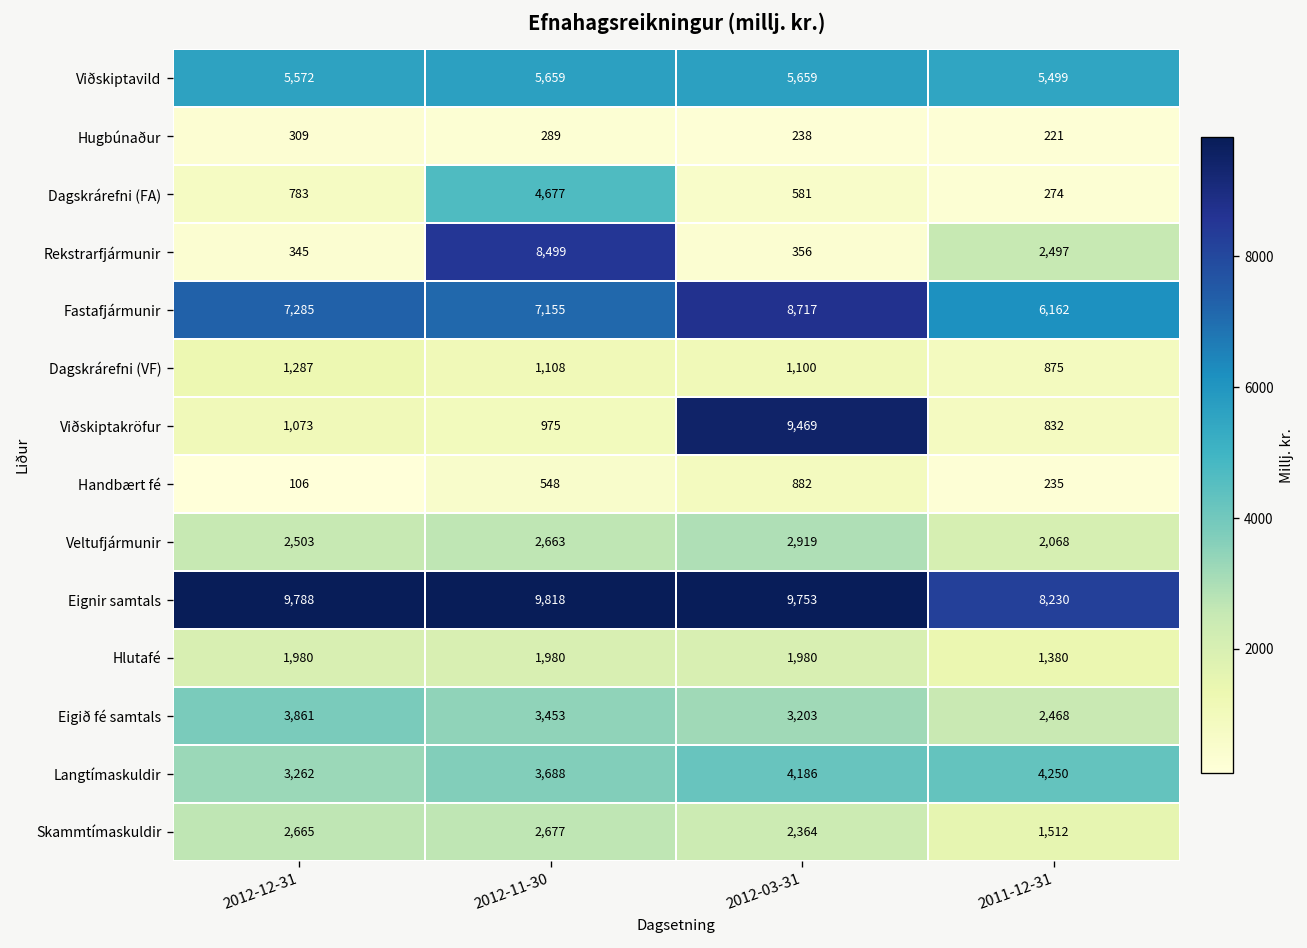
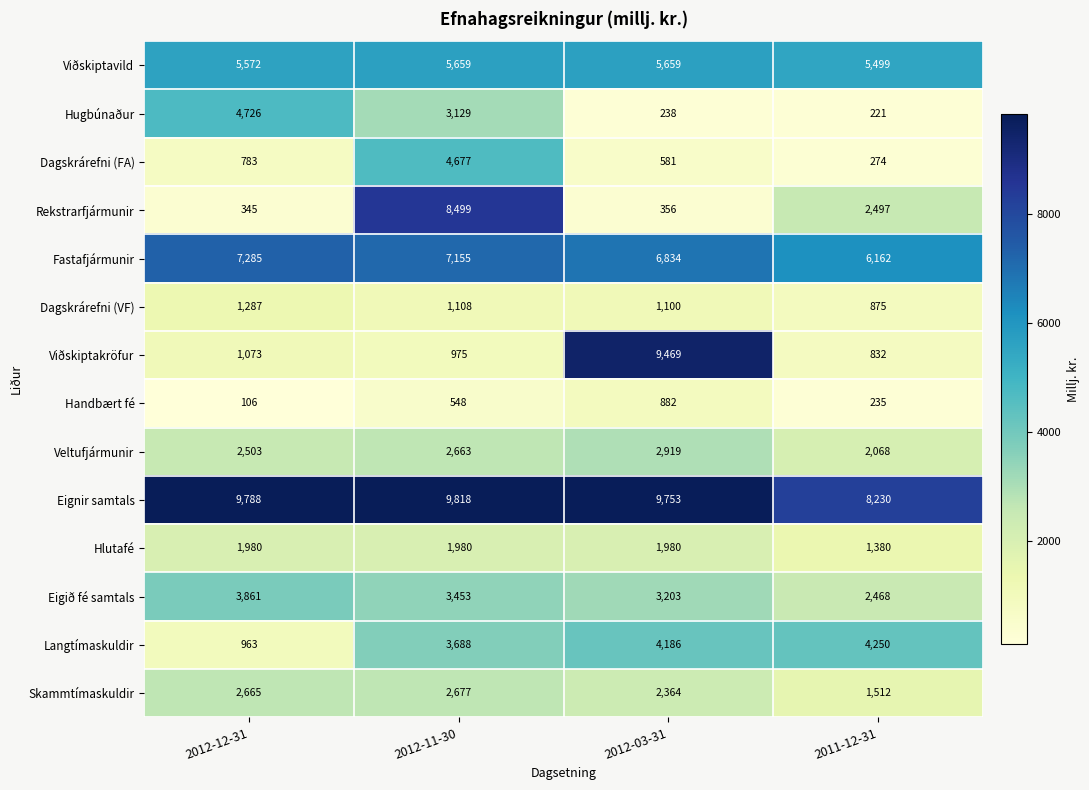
Hugbúnaður, 2012-12-31: 309 -> 4,726
Hugbúnaður, 2012-11-30: 289 -> 3,129
Fastafjármunir, 2012-03-31: 8,717 -> 6,834
Langtímaskuldir, 2012-12-31: 3,262 -> 963
